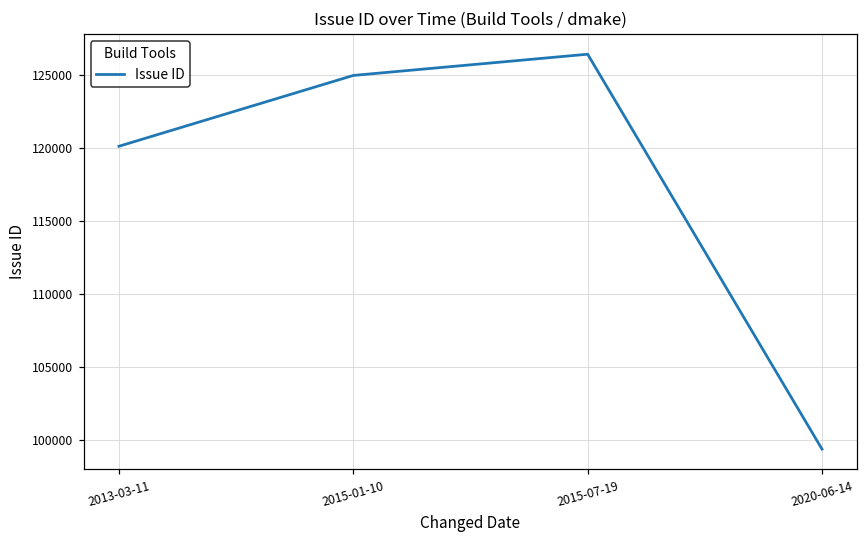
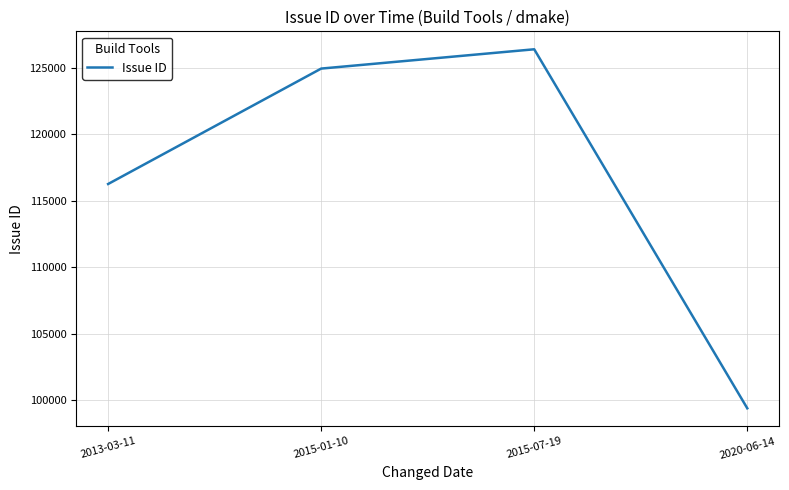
2013-03-11: 120100 -> 116300
